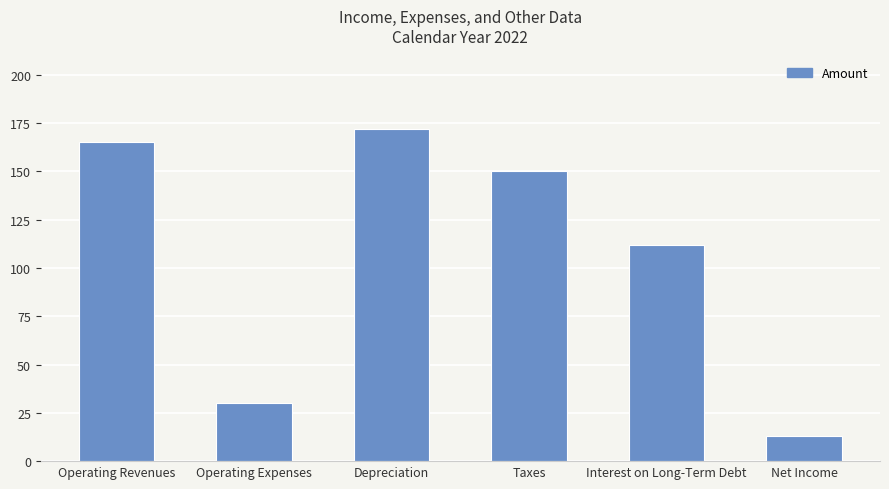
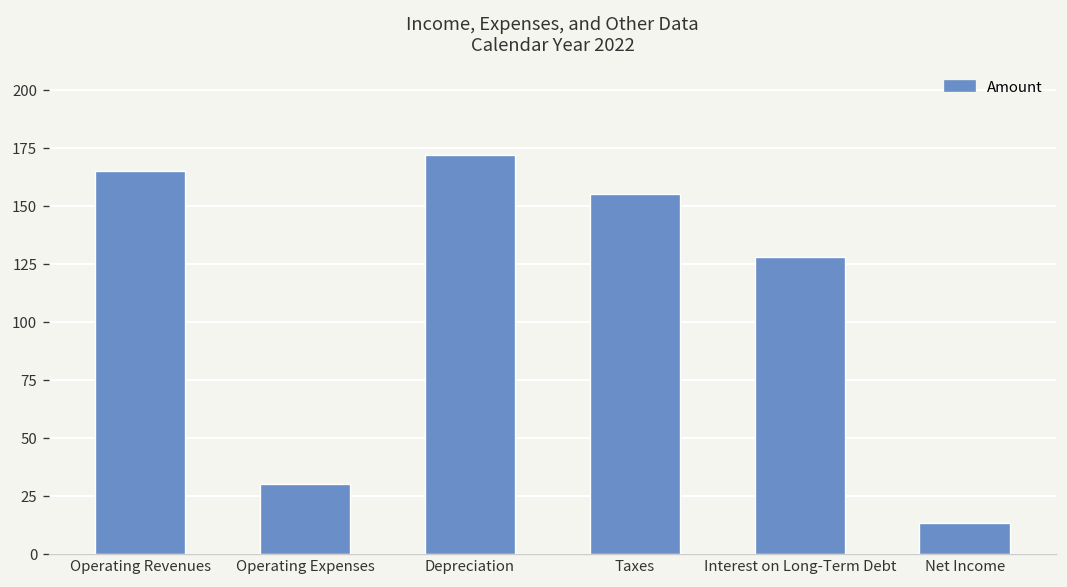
Taxes: 150 -> 155
Interest on Long-Term Debt: 112 -> 128
